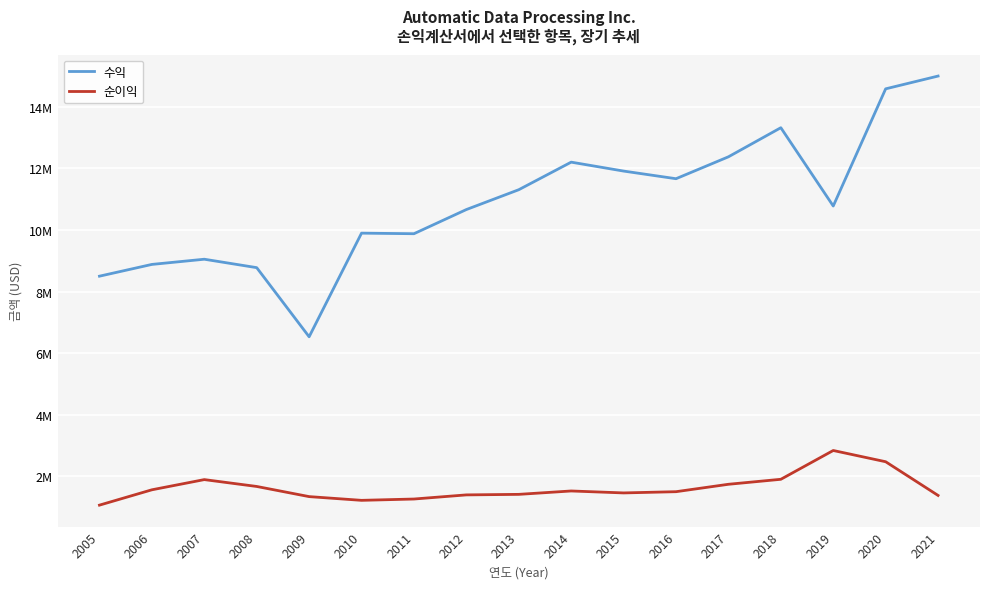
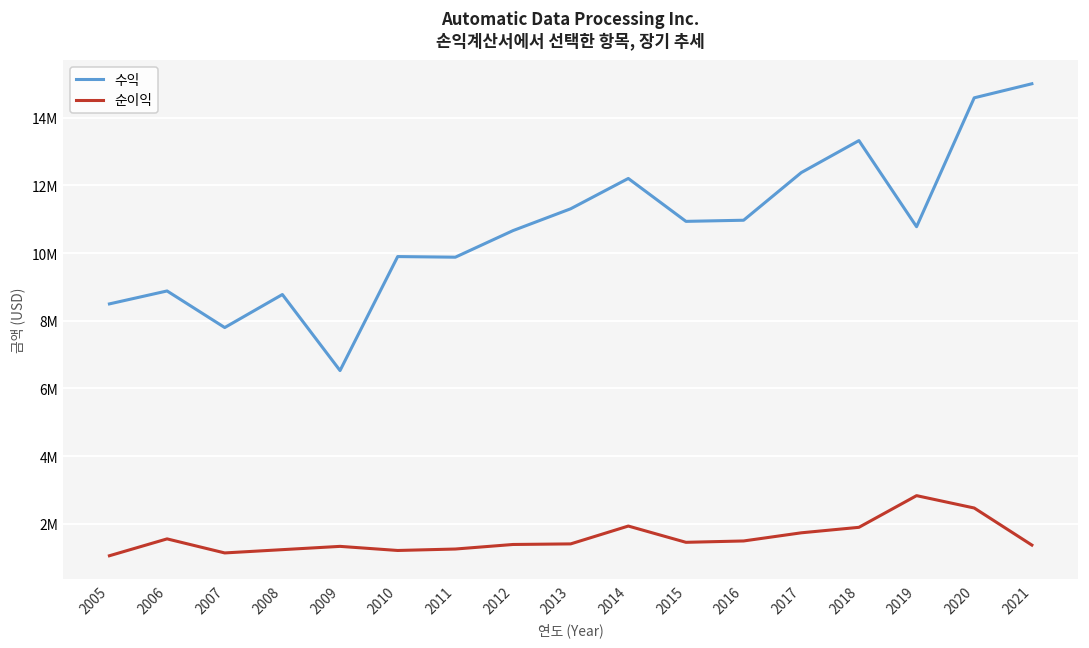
수익, 2007: 9100000 -> 7800000
순이익, 2007: 1900000 -> 1100000
순이익, 2008: 1700000 -> 1200000
순이익, 2014: 1500000 -> 1900000
수익, 2015: 11900000 -> 10900000
수익, 2016: 11700000 -> 11000000
